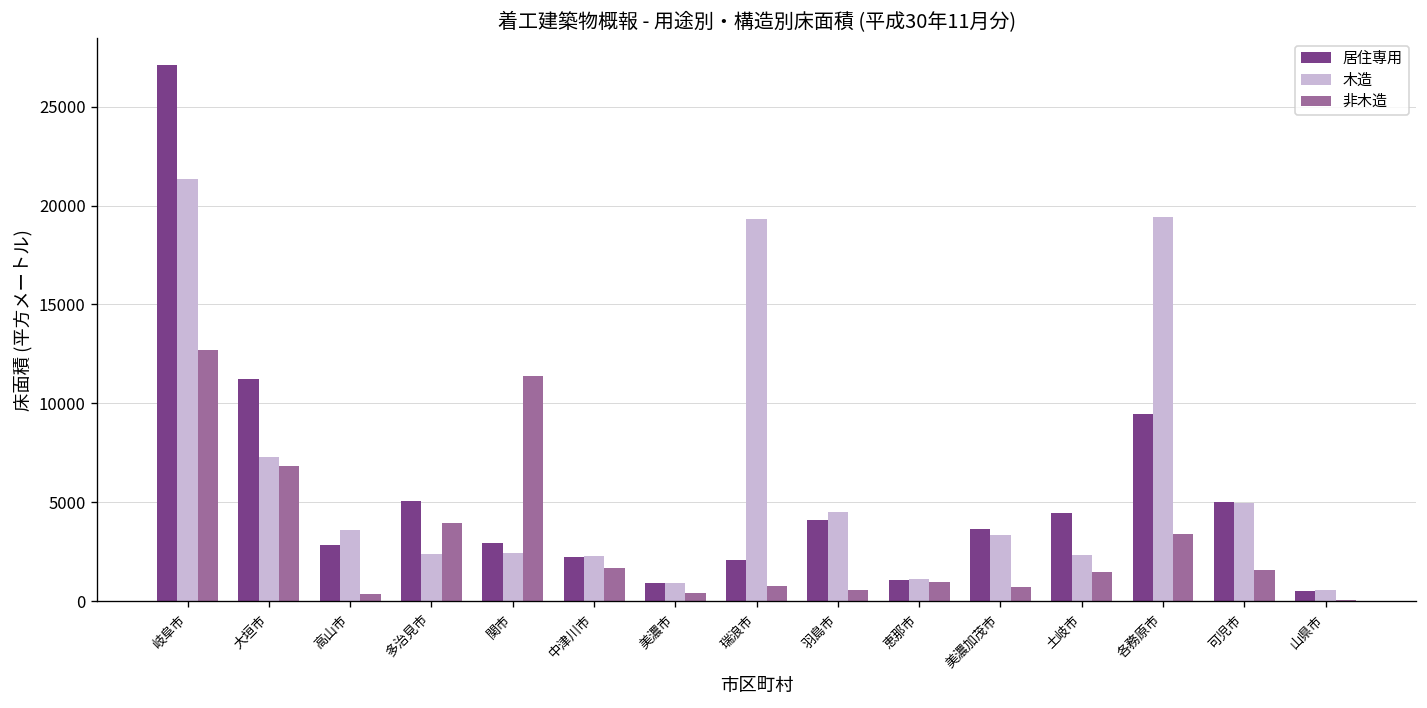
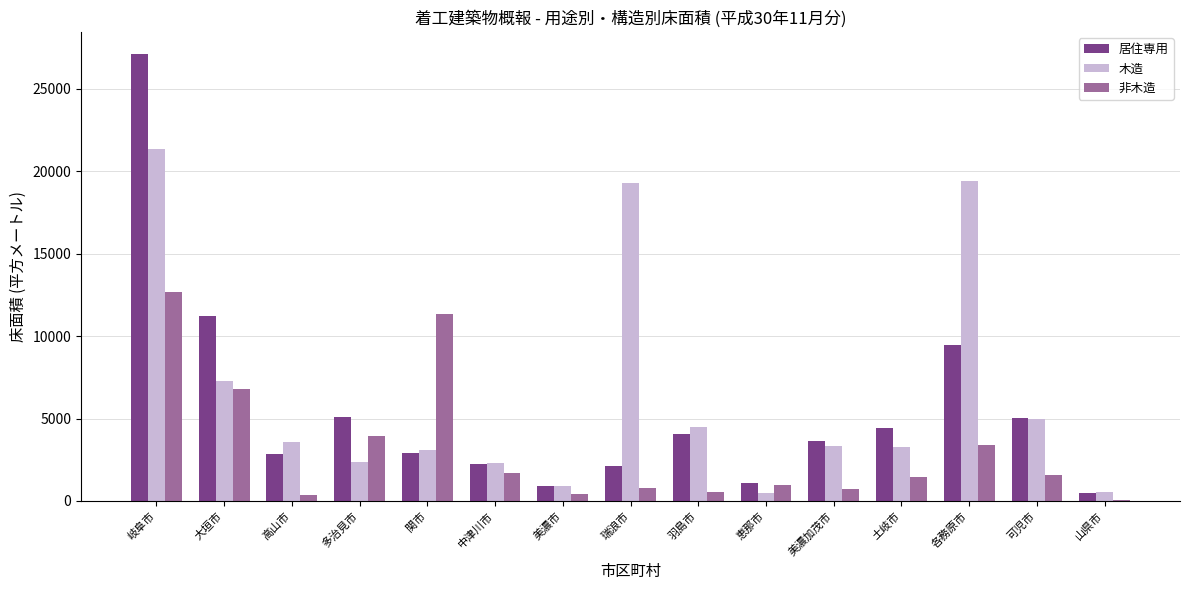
木造, 関市: 2400 -> 3100
木造, 恵那市: 1100 -> 500
木造, 土岐市: 2400 -> 3300
